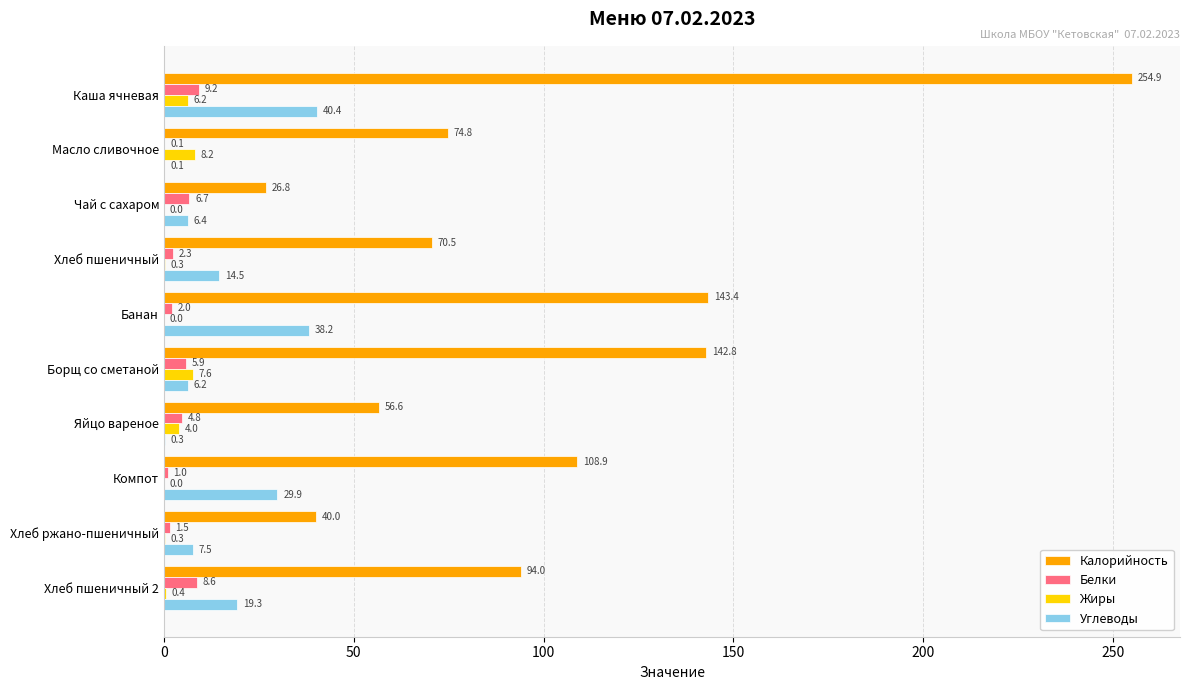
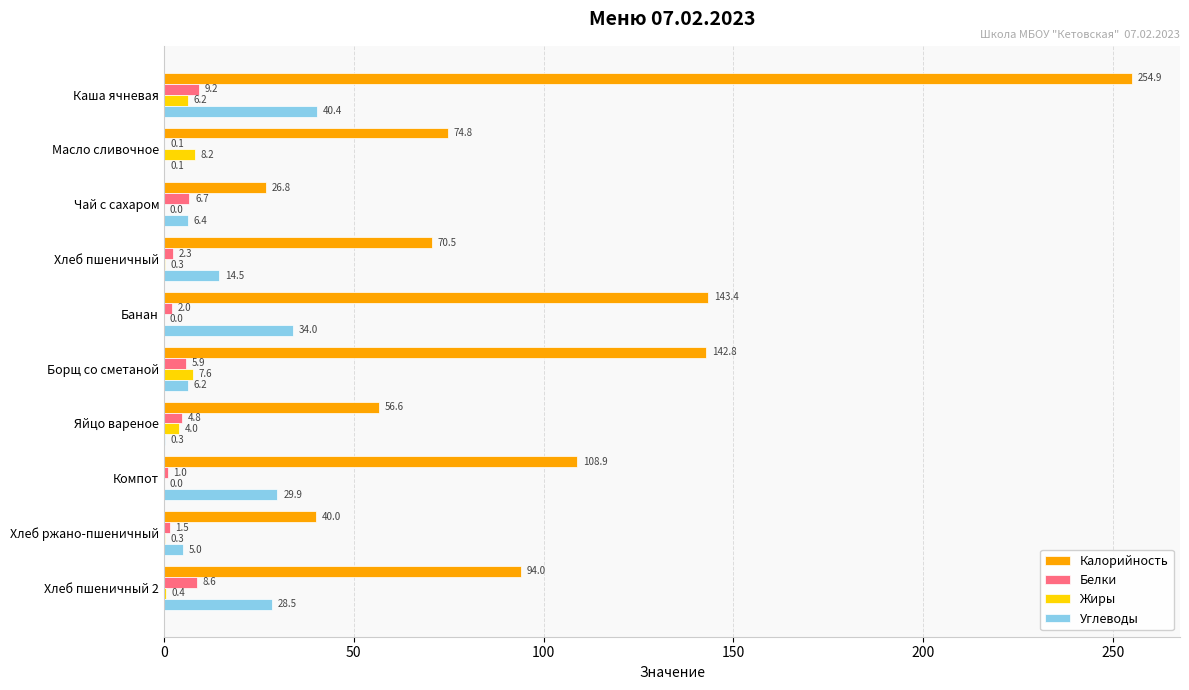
Углеводы, Банан: 38.2 -> 34.0
Углеводы, Хлеб ржано-пшеничный: 7.5 -> 5.0
Углеводы, Хлеб пшеничный 2: 19.3 -> 28.5
